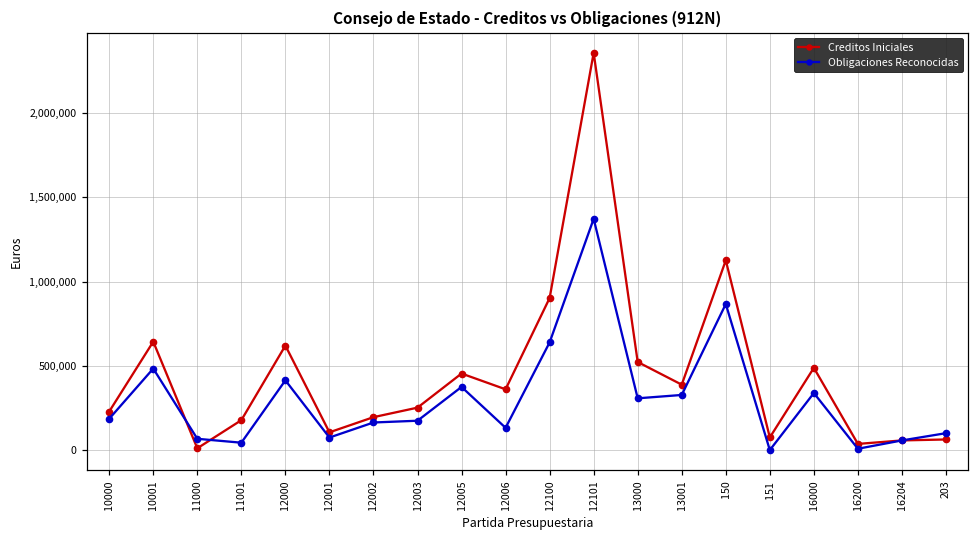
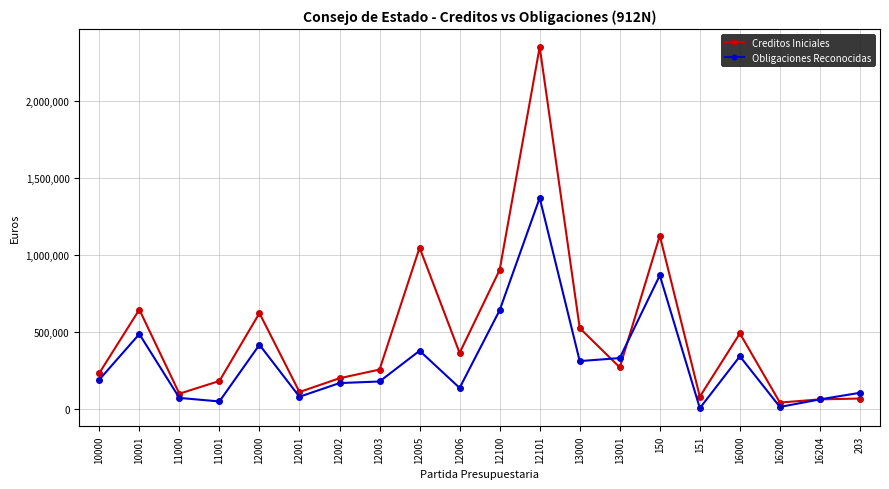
Creditos Iniciales, 11000: 10,000 -> 100,000
Creditos Iniciales, 12005: 460,000 -> 1,050,000
Creditos Iniciales, 13001: 390,000 -> 270,000
